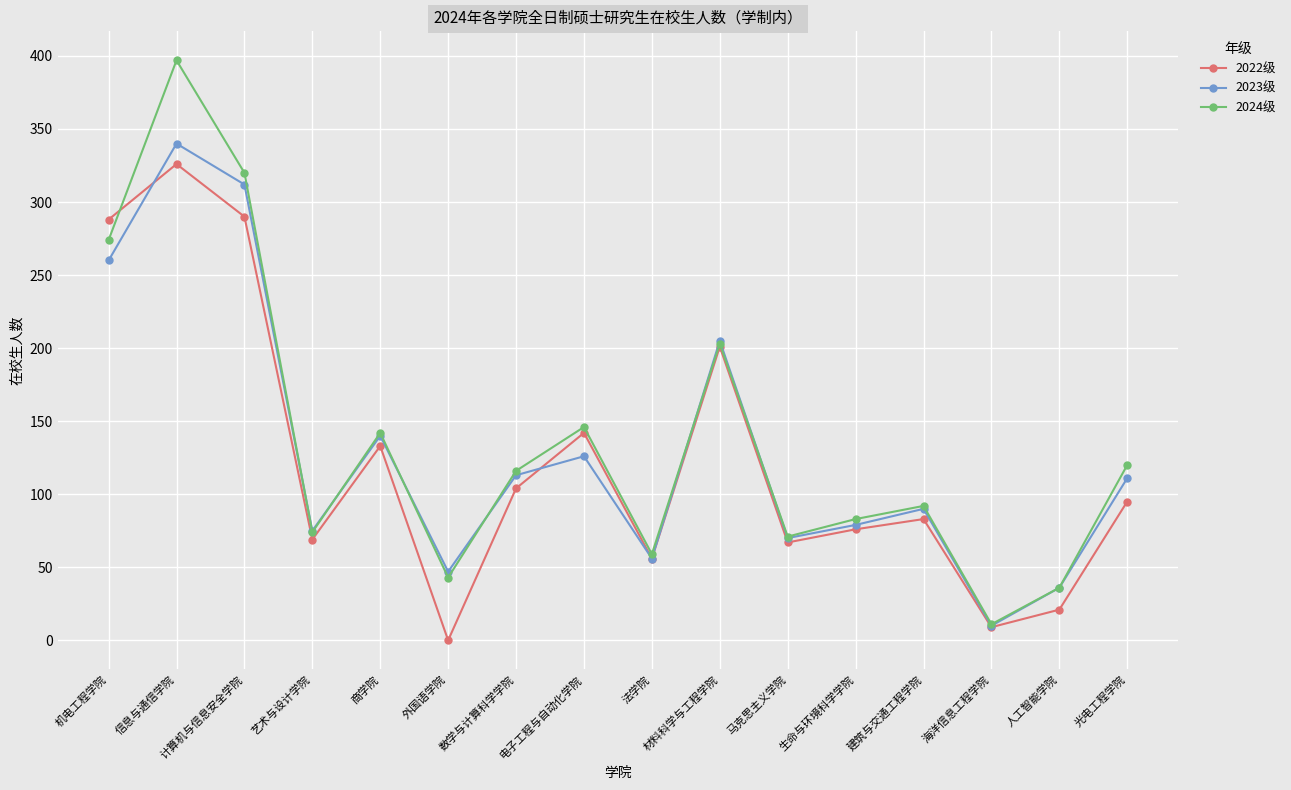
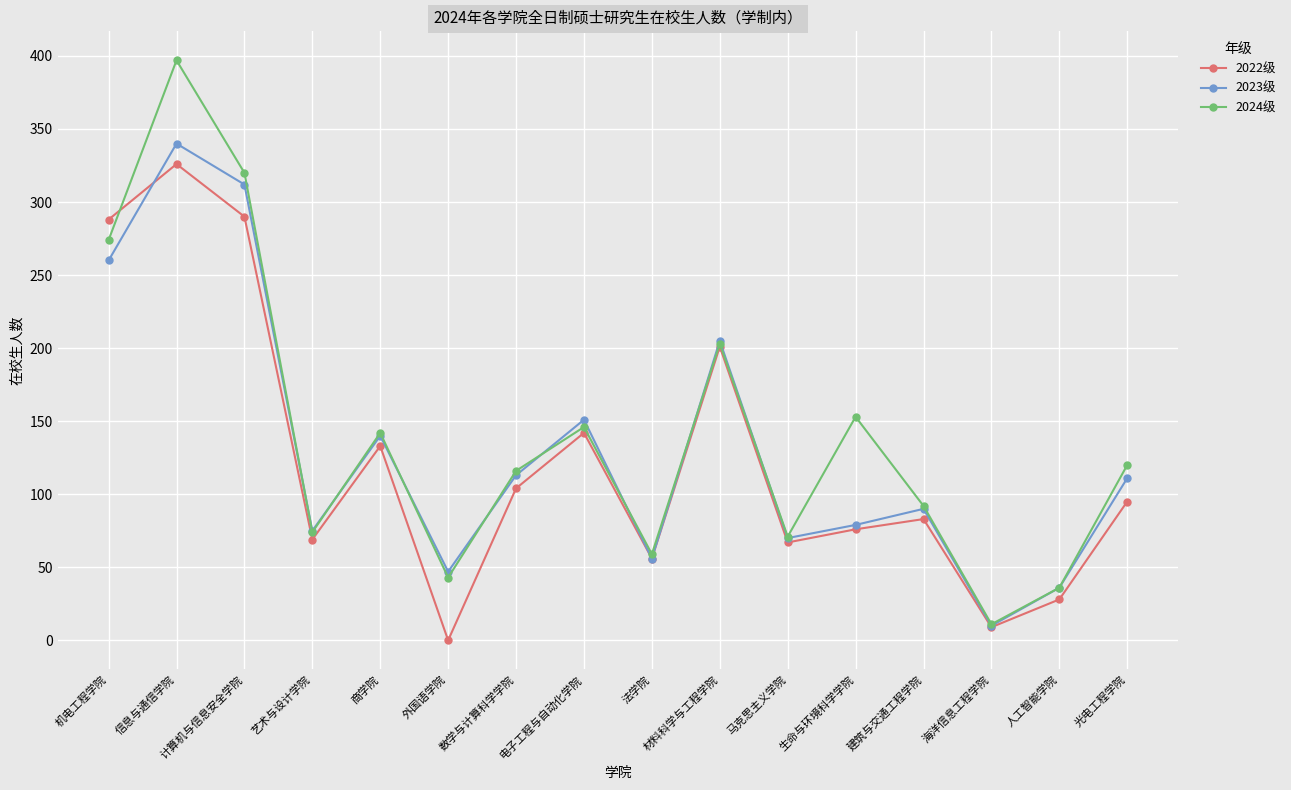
2023级, 电子工程与自动化学院: 126 -> 151
2024级, 生命与环境科学学院: 83 -> 153
2022级, 人工智能学院: 21 -> 28
